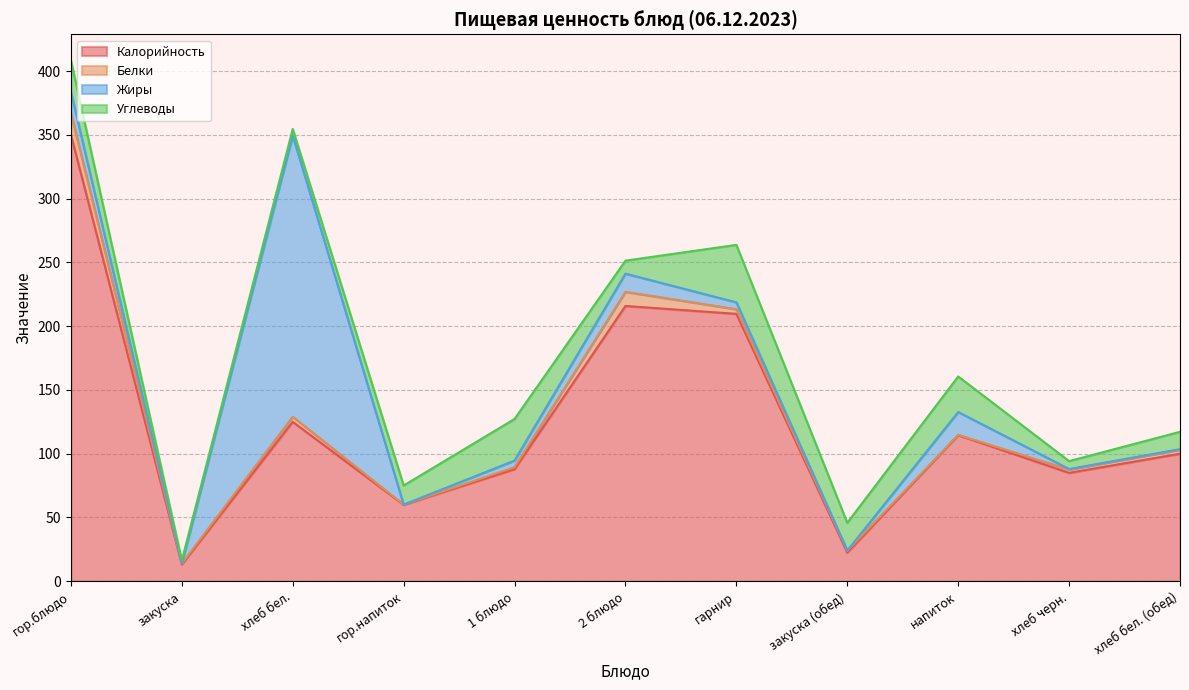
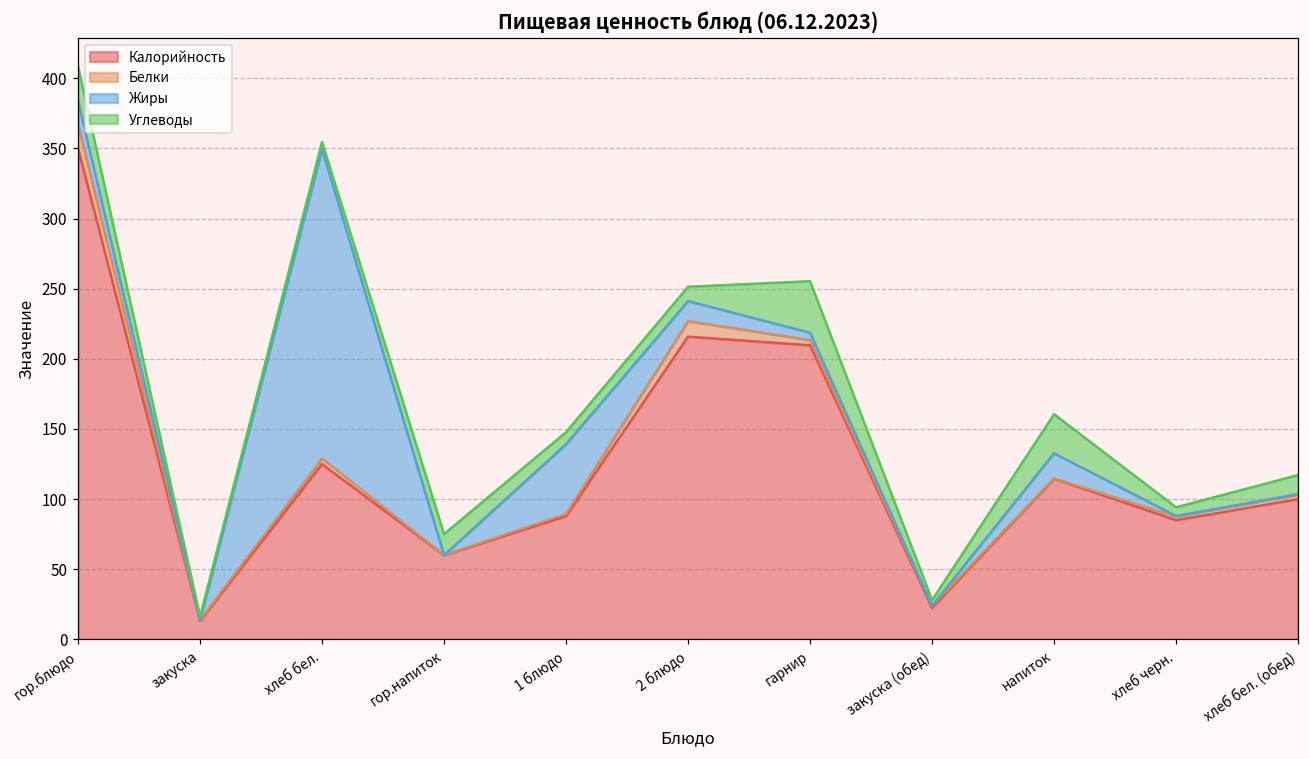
Жиры, 1 блюдо: 5 -> 50
Углеводы, 1 блюдо: 33 -> 9
Углеводы, гарнир: 45 -> 37
Углеводы, закуска (обед): 22 -> 4
